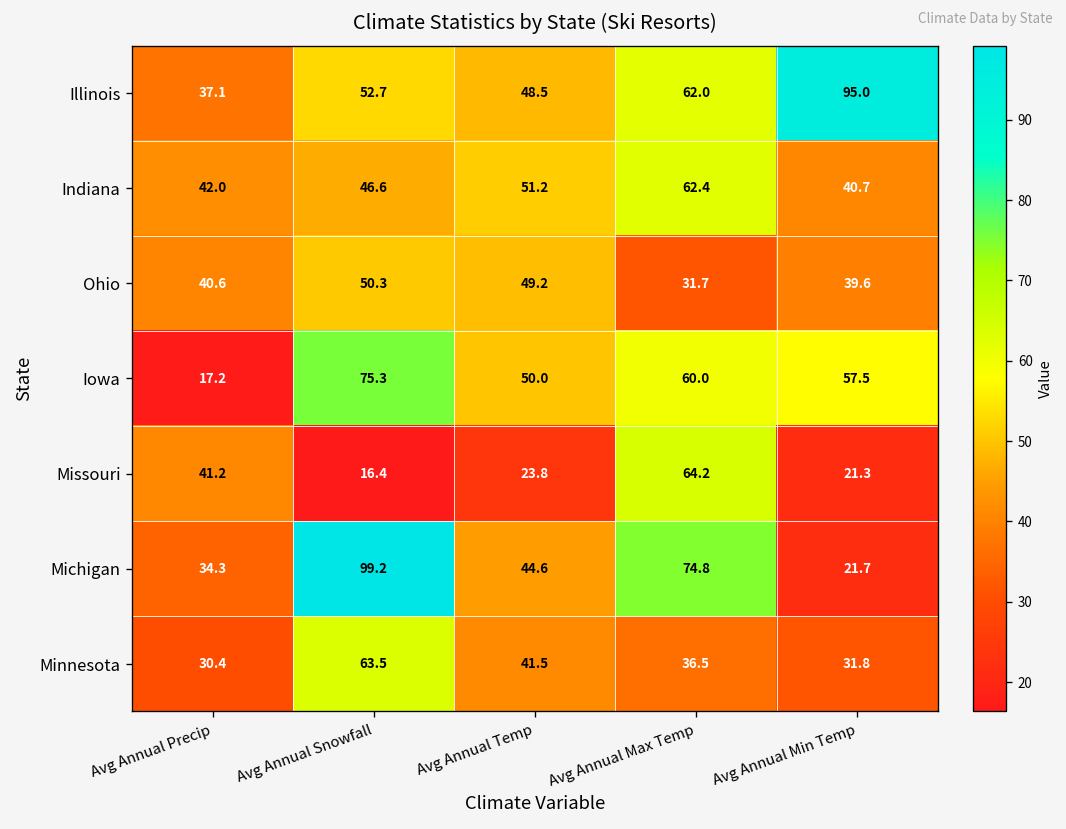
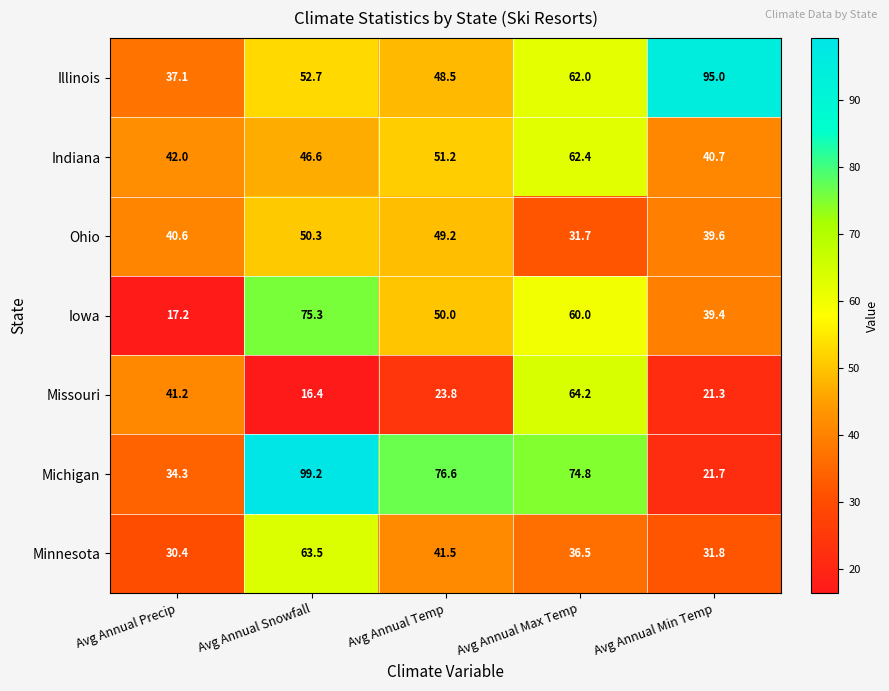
Iowa, Avg Annual Min Temp: 57.5 -> 39.4
Michigan, Avg Annual Temp: 44.6 -> 76.6
